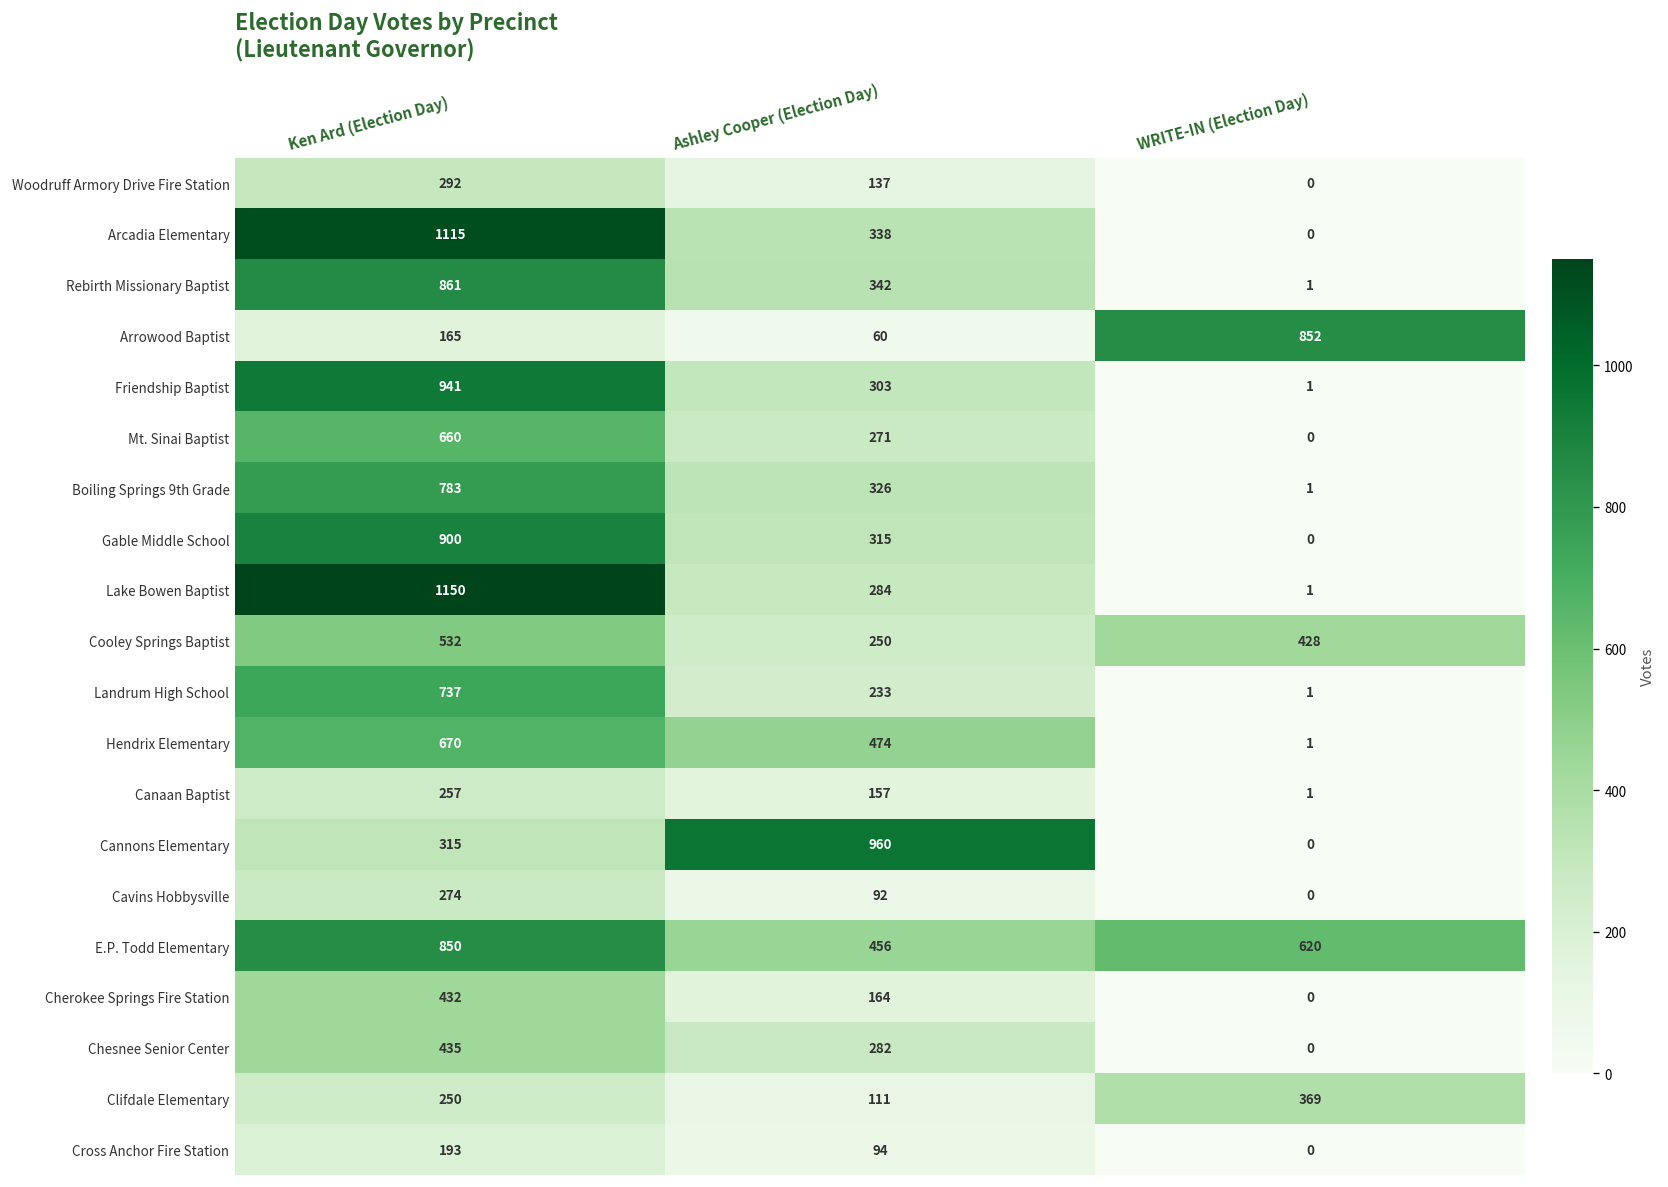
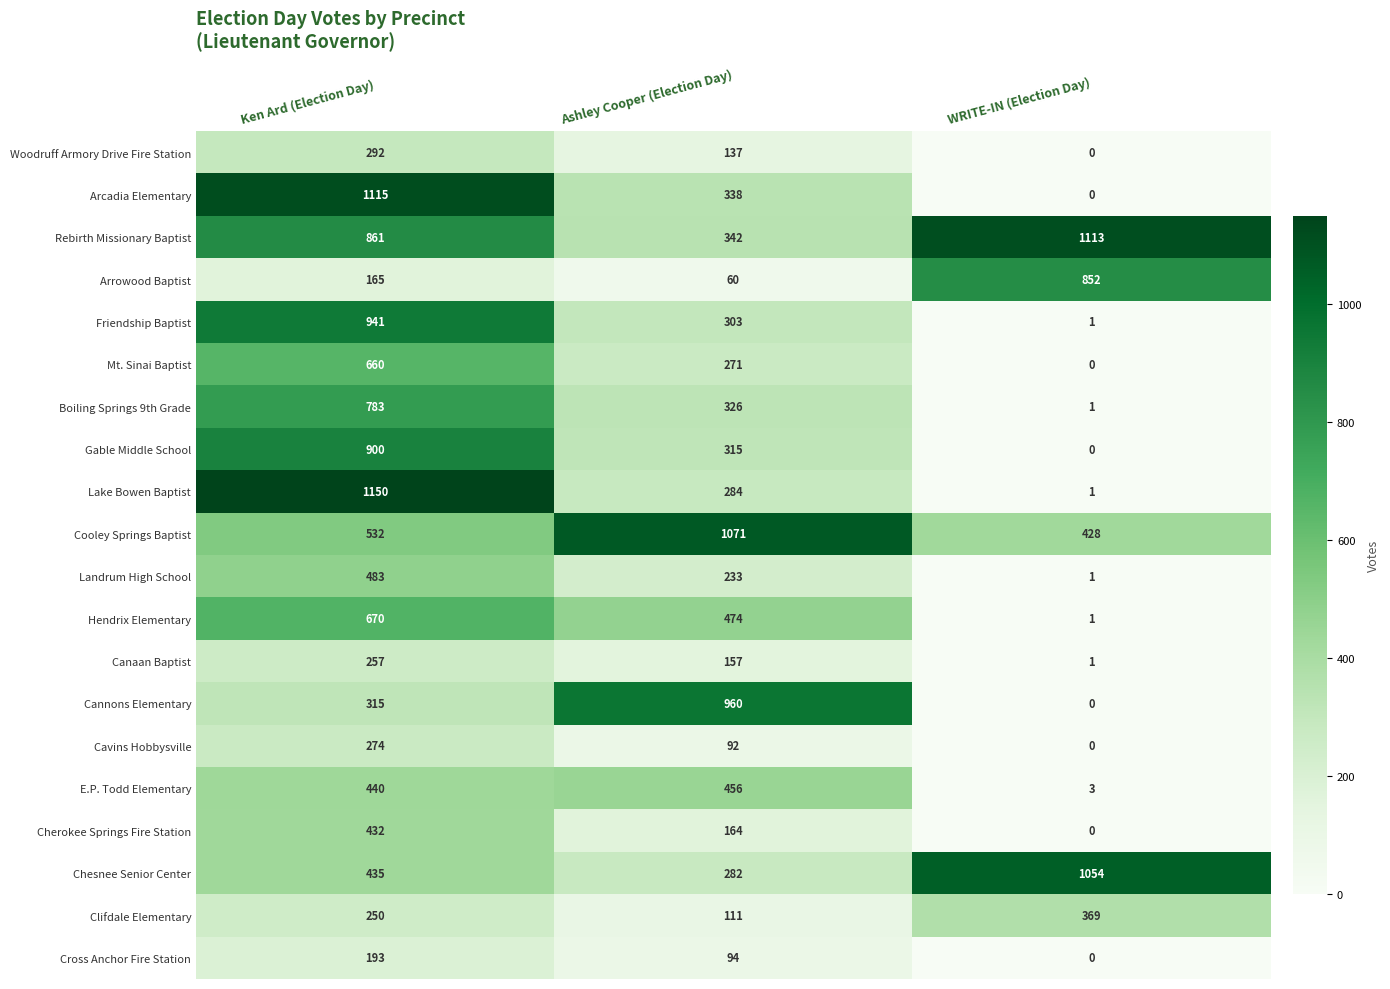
Rebirth Missionary Baptist, WRITE-IN (Election Day): 1 -> 1113
Cooley Springs Baptist, Ashley Cooper (Election Day): 250 -> 1071
Landrum High School, Ken Ard (Election Day): 737 -> 483
E.P. Todd Elementary, Ken Ard (Election Day): 850 -> 440
E.P. Todd Elementary, WRITE-IN (Election Day): 620 -> 3
Chesnee Senior Center, WRITE-IN (Election Day): 0 -> 1054
